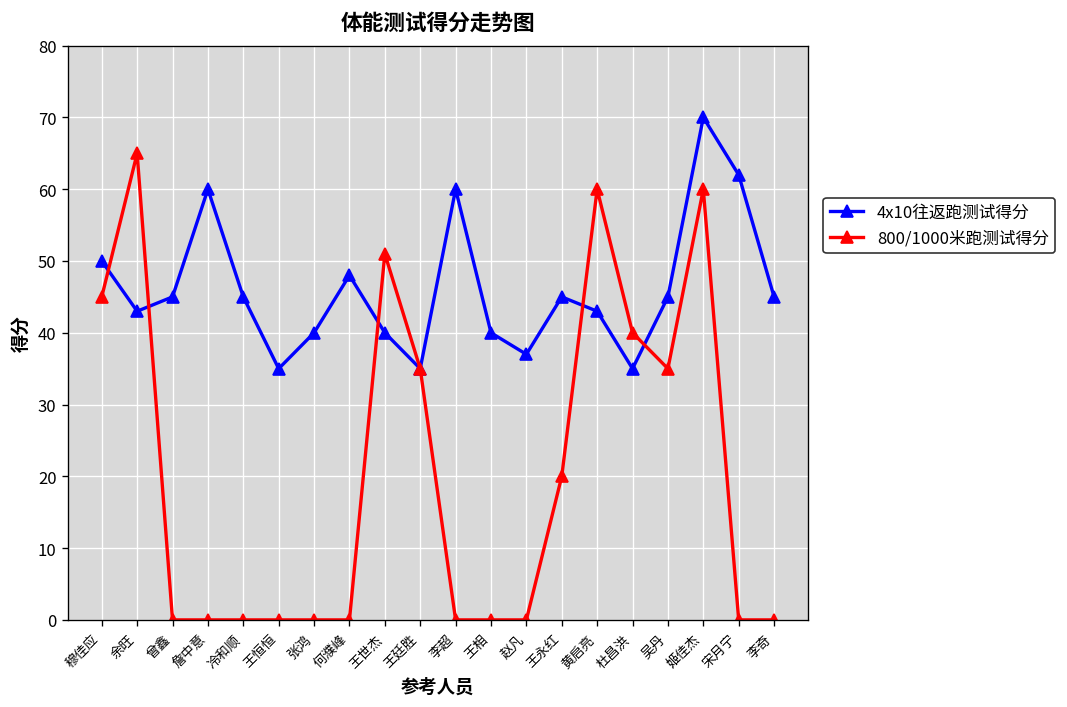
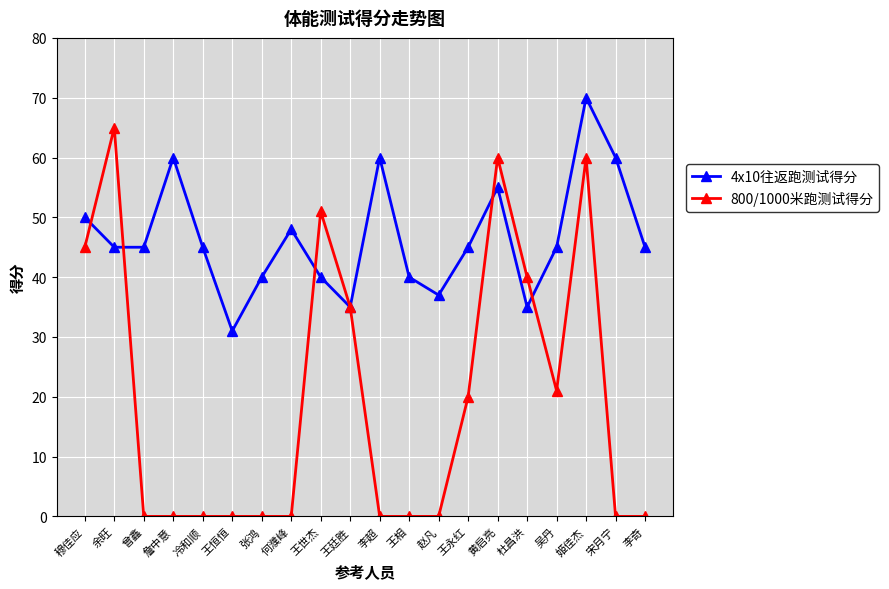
4x10往返跑测试得分, 余旺: 43 -> 45
4x10往返跑测试得分, 王恒恒: 35 -> 31
4x10往返跑测试得分, 黄启亮: 43 -> 55
800/1000米跑测试得分, 吴丹: 35 -> 21
4x10往返跑测试得分, 宋月宁: 62 -> 60
